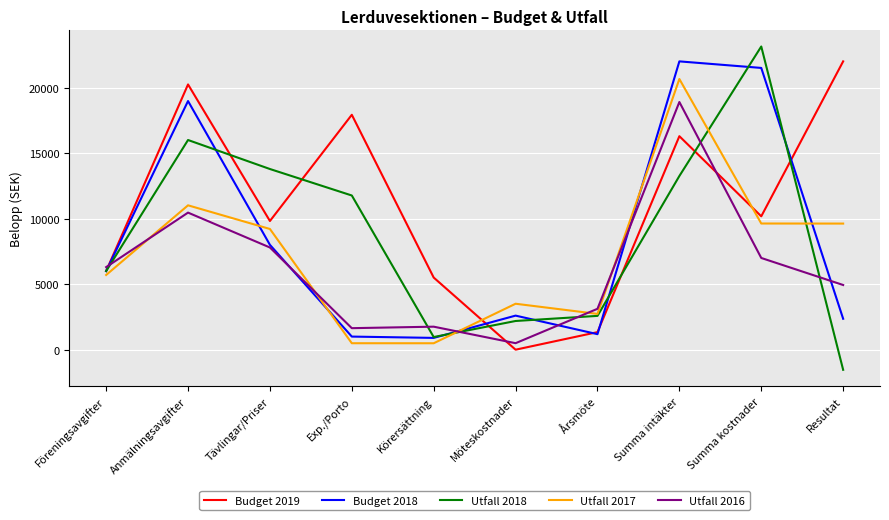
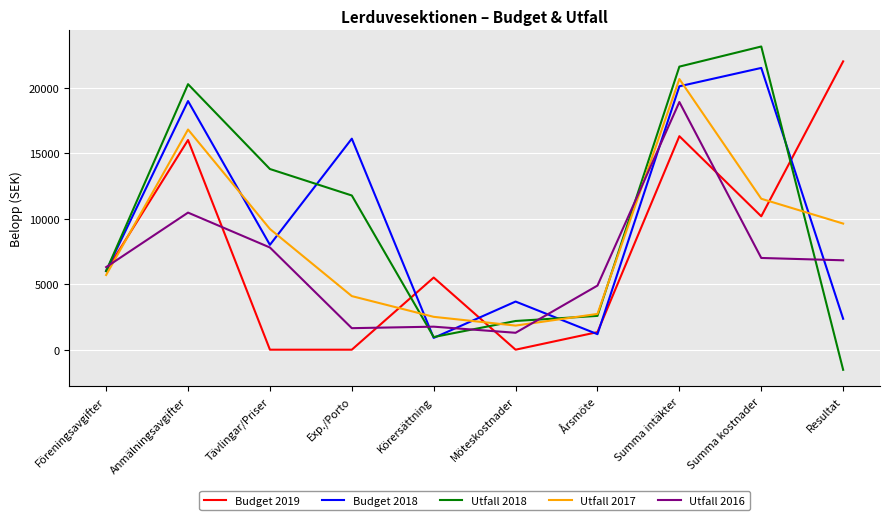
Budget 2019, Anmälningsavgifter: 20200 -> 16000
Utfall 2018, Anmälningsavgifter: 16000 -> 20300
Utfall 2017, Anmälningsavgifter: 11000 -> 16800
Budget 2019, Tävlingar/Priser: 9800 -> 0
Budget 2019, Exp./Porto: 17900 -> 0
Budget 2018, Exp./Porto: 1000 -> 16100
Utfall 2017, Exp./Porto: 500 -> 4100
Utfall 2017, Körersättning: 500 -> 2500
Budget 2018, Möteskostnader: 2600 -> 3700
Utfall 2017, Möteskostnader: 3500 -> 1800
Utfall 2016, Möteskostnader: 500 -> 1300
Utfall 2016, Årsmöte: 3100 -> 4900
Budget 2018, Summa intäkter: 22000 -> 20100
Utfall 2018, Summa intäkter: 13300 -> 21600
Utfall 2017, Summa kostnader: 9600 -> 11500
Utfall 2016, Resultat: 4900 -> 6800
